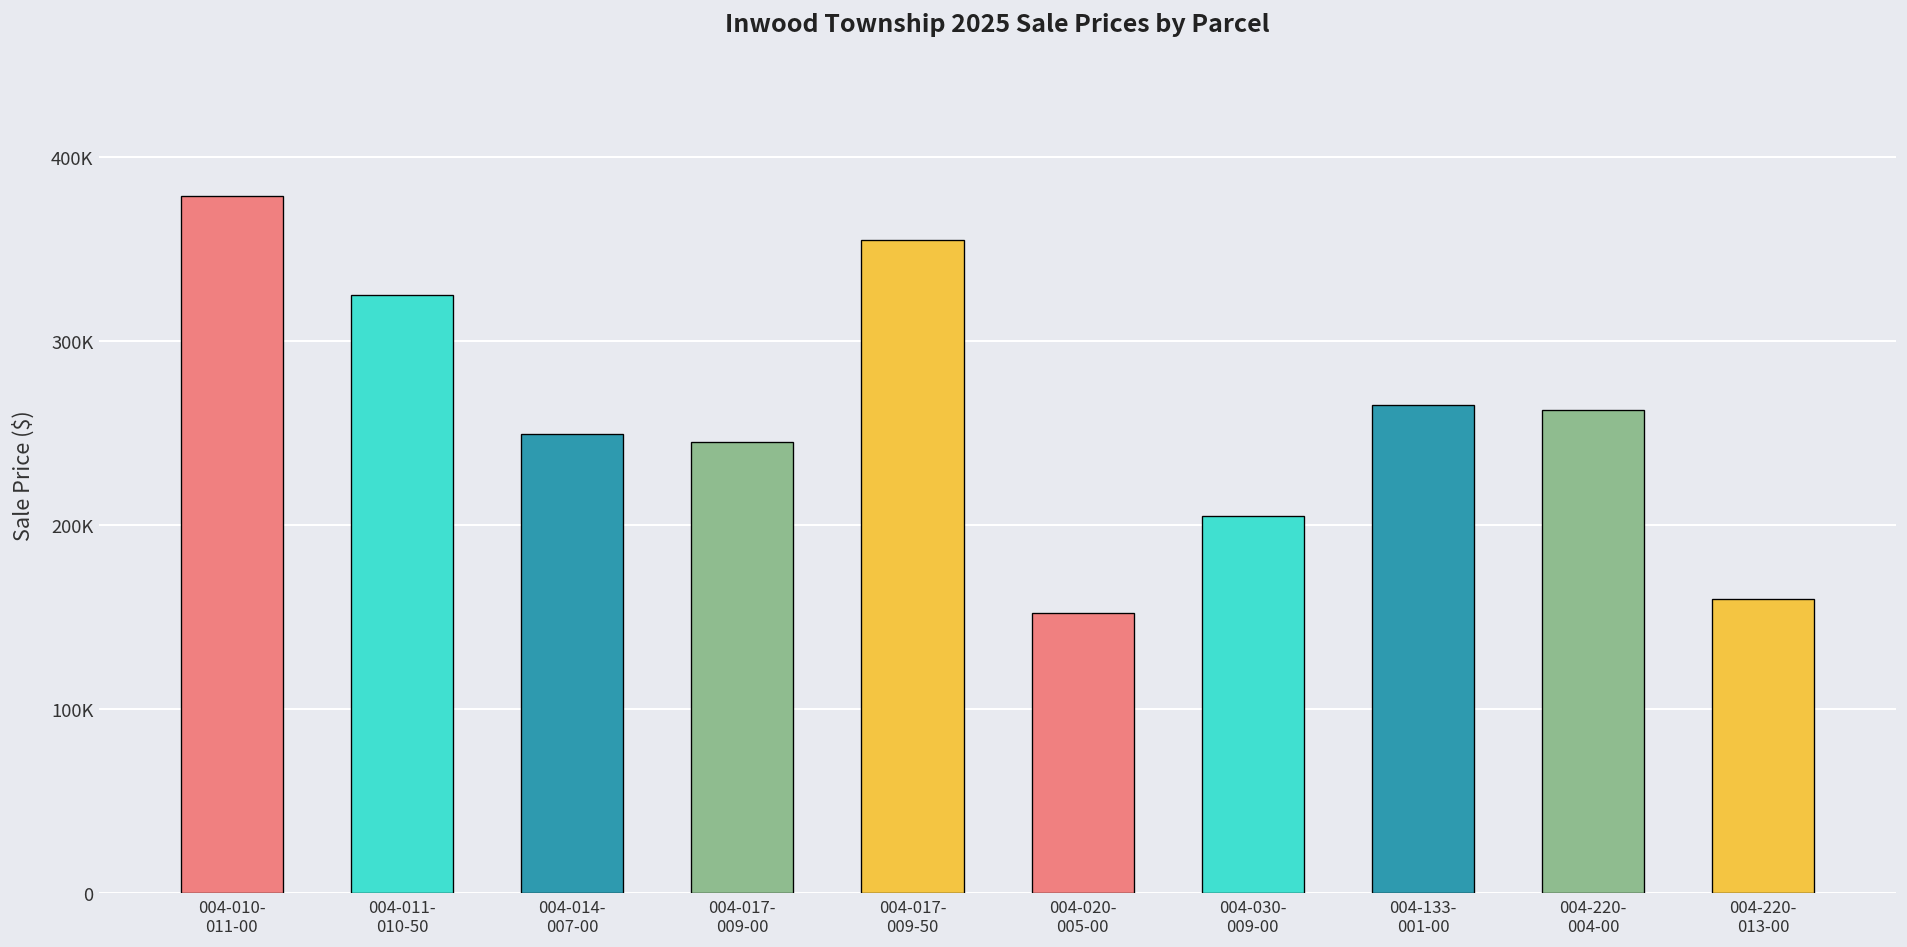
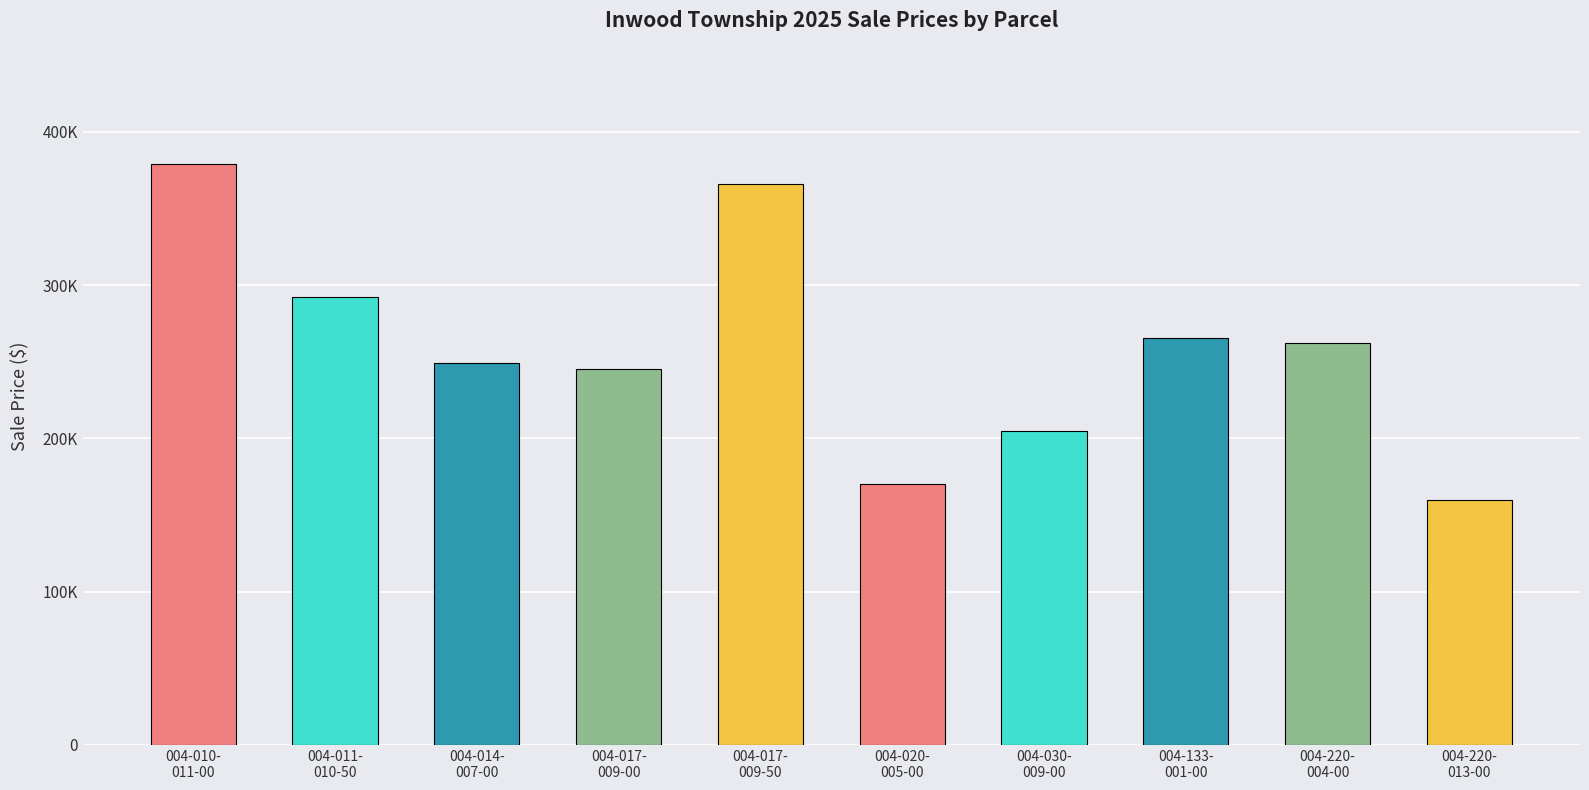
004-011- 010-50: 325000 -> 293000
004-017- 009-50: 355000 -> 366000
004-020- 005-00: 152000 -> 170000
